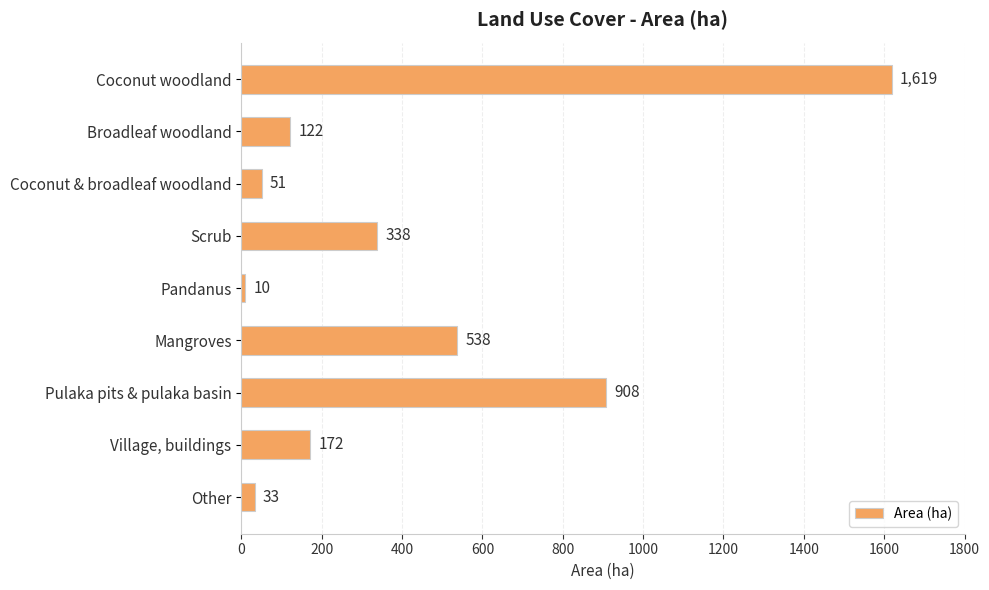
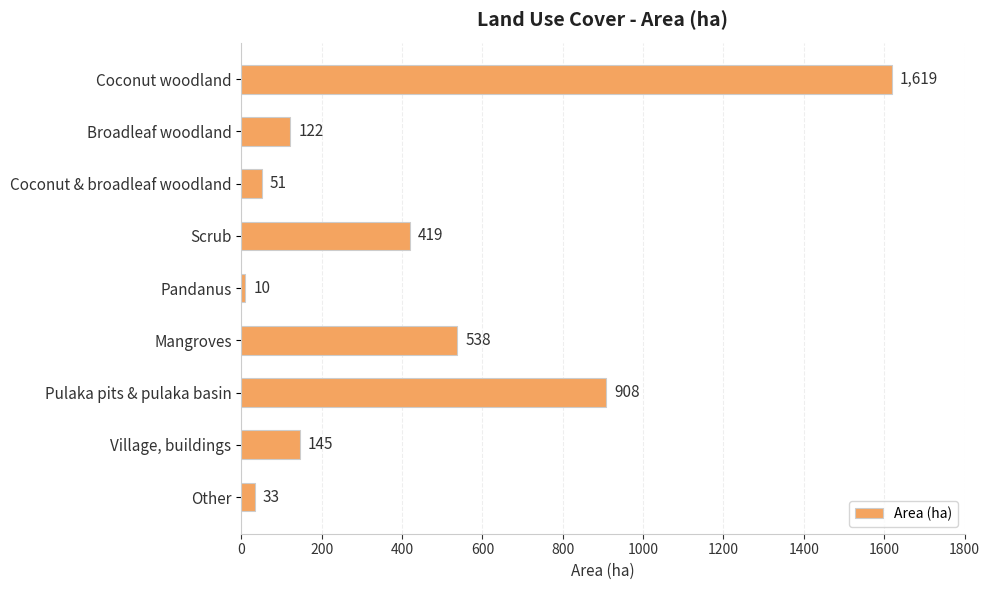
Scrub: 338 -> 419
Village, buildings: 172 -> 145
